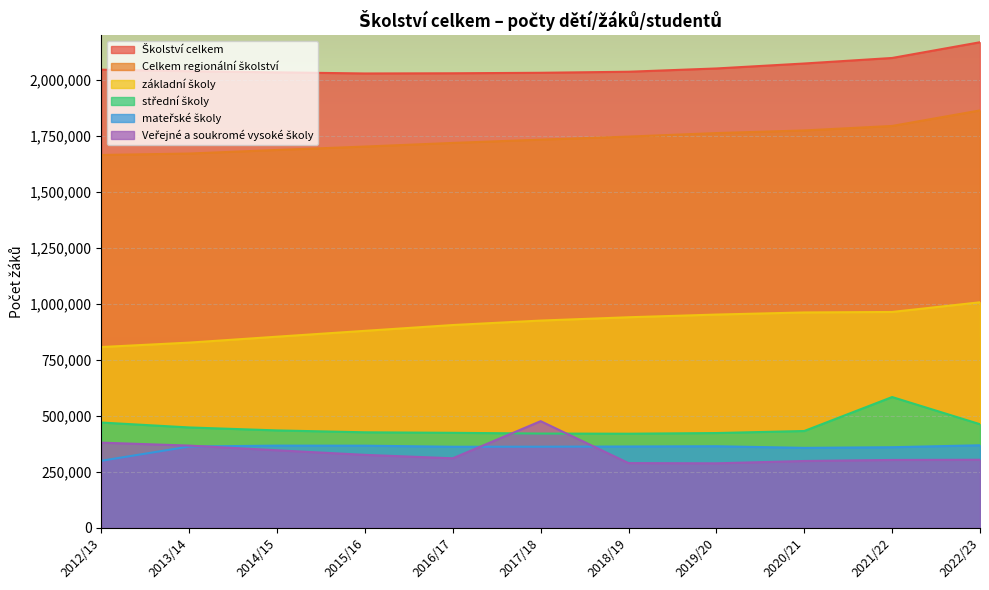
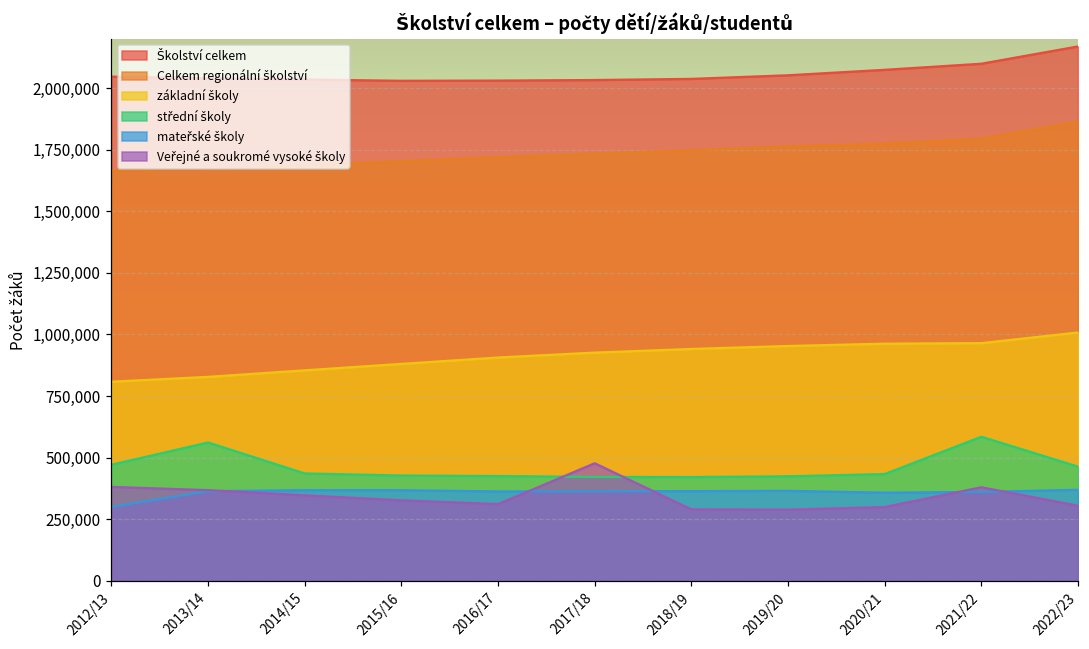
střední školy, 2013/14: 450,000 -> 560,000
Veřejné a soukromé vysoké školy, 2021/22: 300,000 -> 380,000
